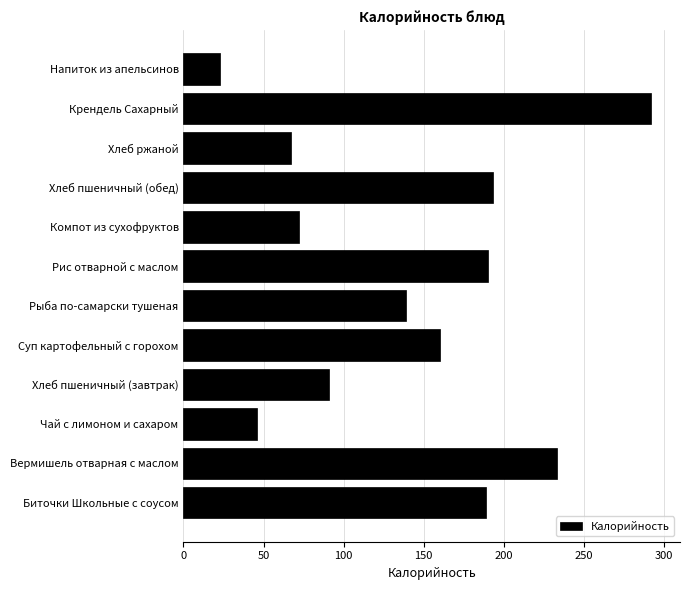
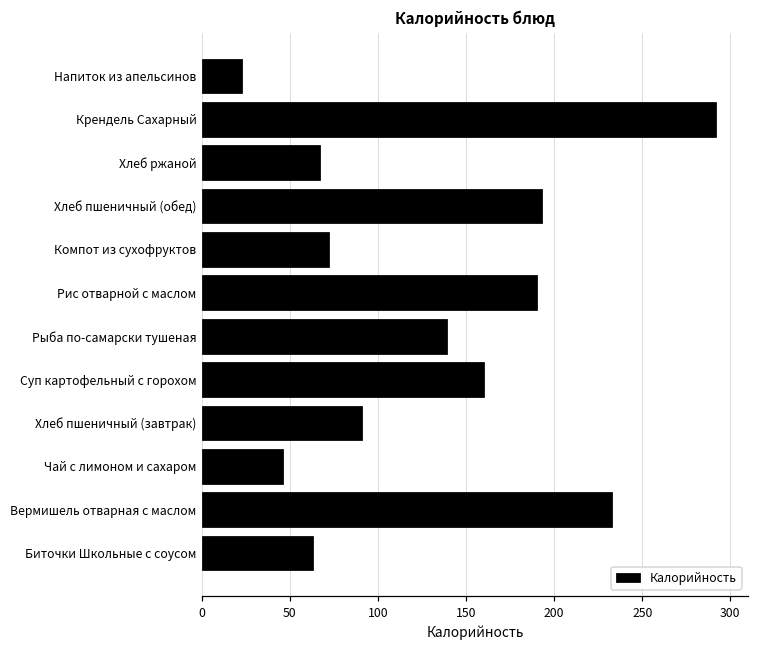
Биточки Школьные с соусом: 189 -> 63
